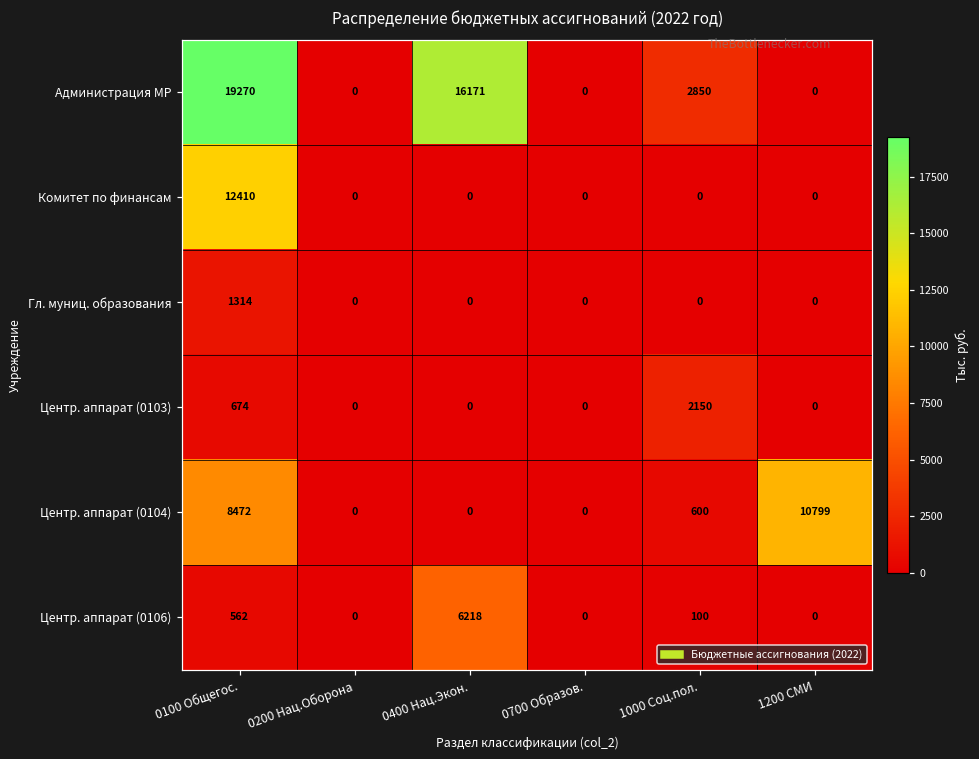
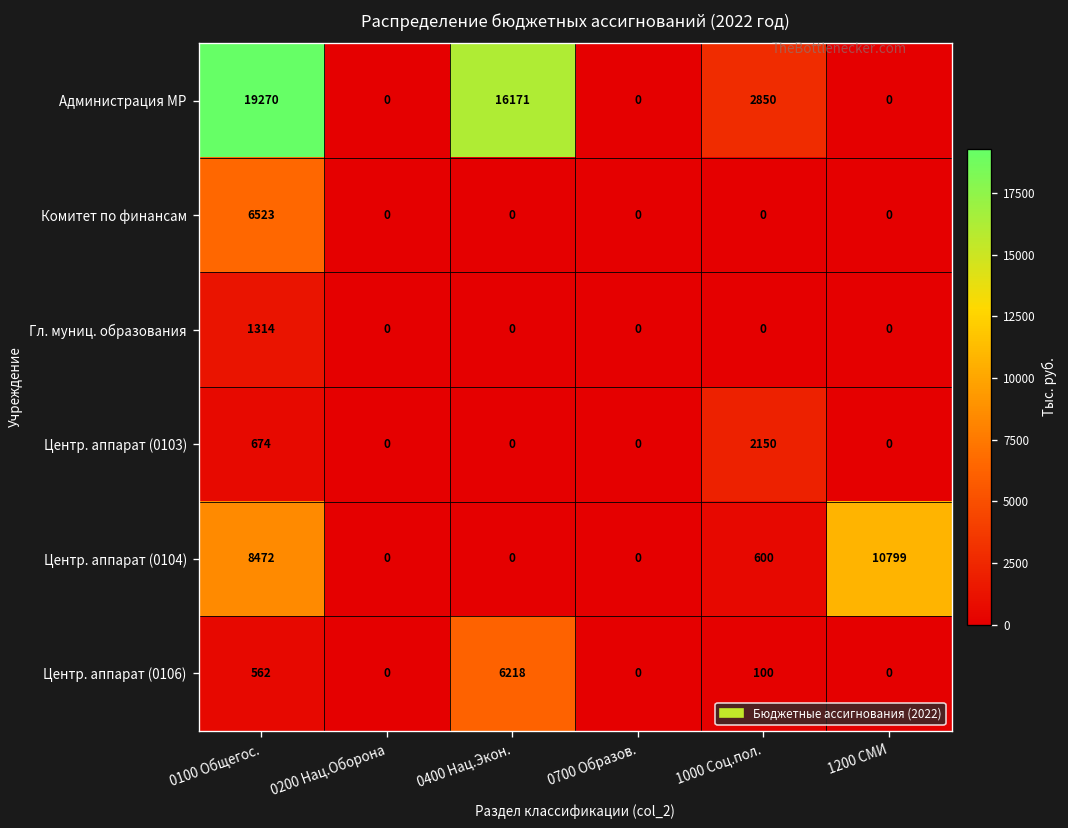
Комитет по финансам, 0100 Общегос.: 12410 -> 6523
